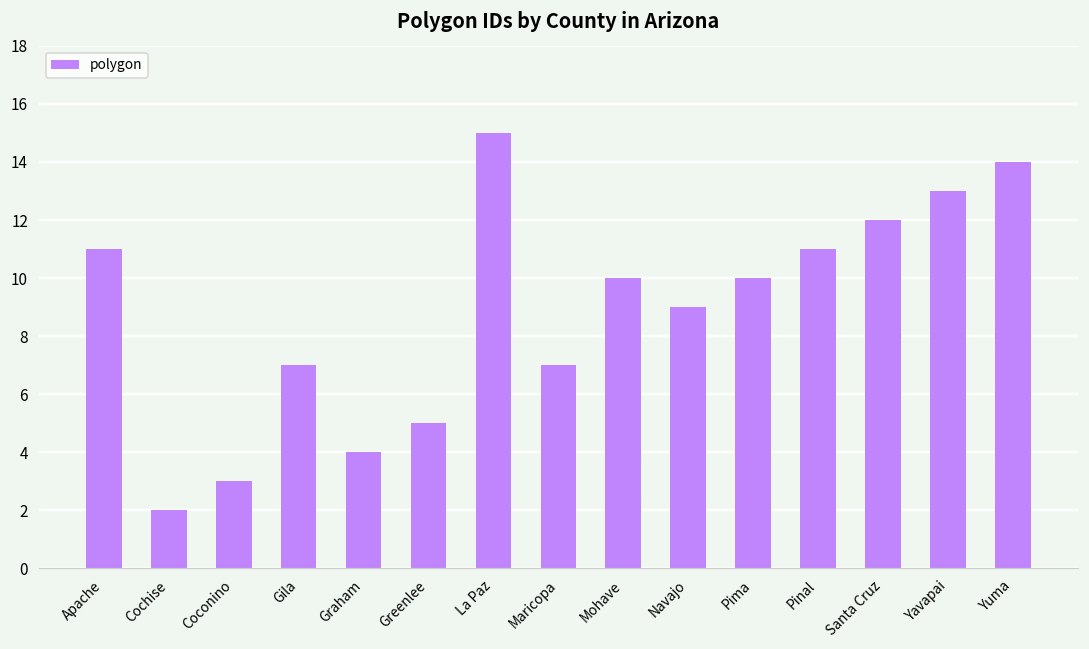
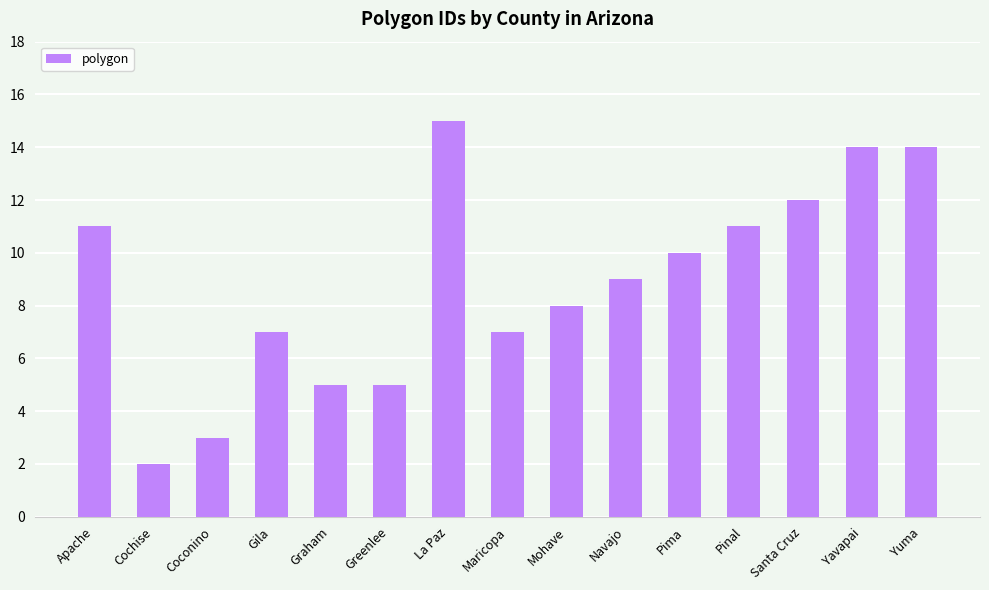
Graham: 4 -> 5
Mohave: 10 -> 8
Yavapai: 13 -> 14
